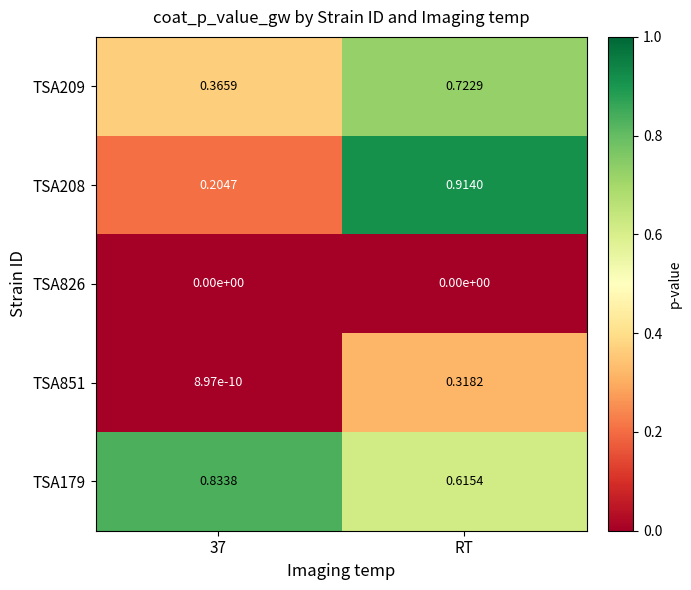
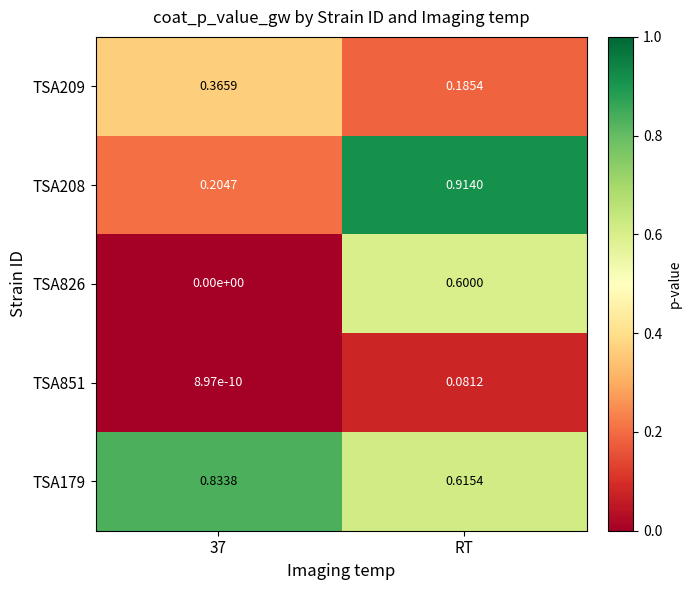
TSA209, RT: 0.7229 -> 0.1854
TSA826, RT: 0.00e+00 -> 0.6000
TSA851, RT: 0.3182 -> 0.0812
